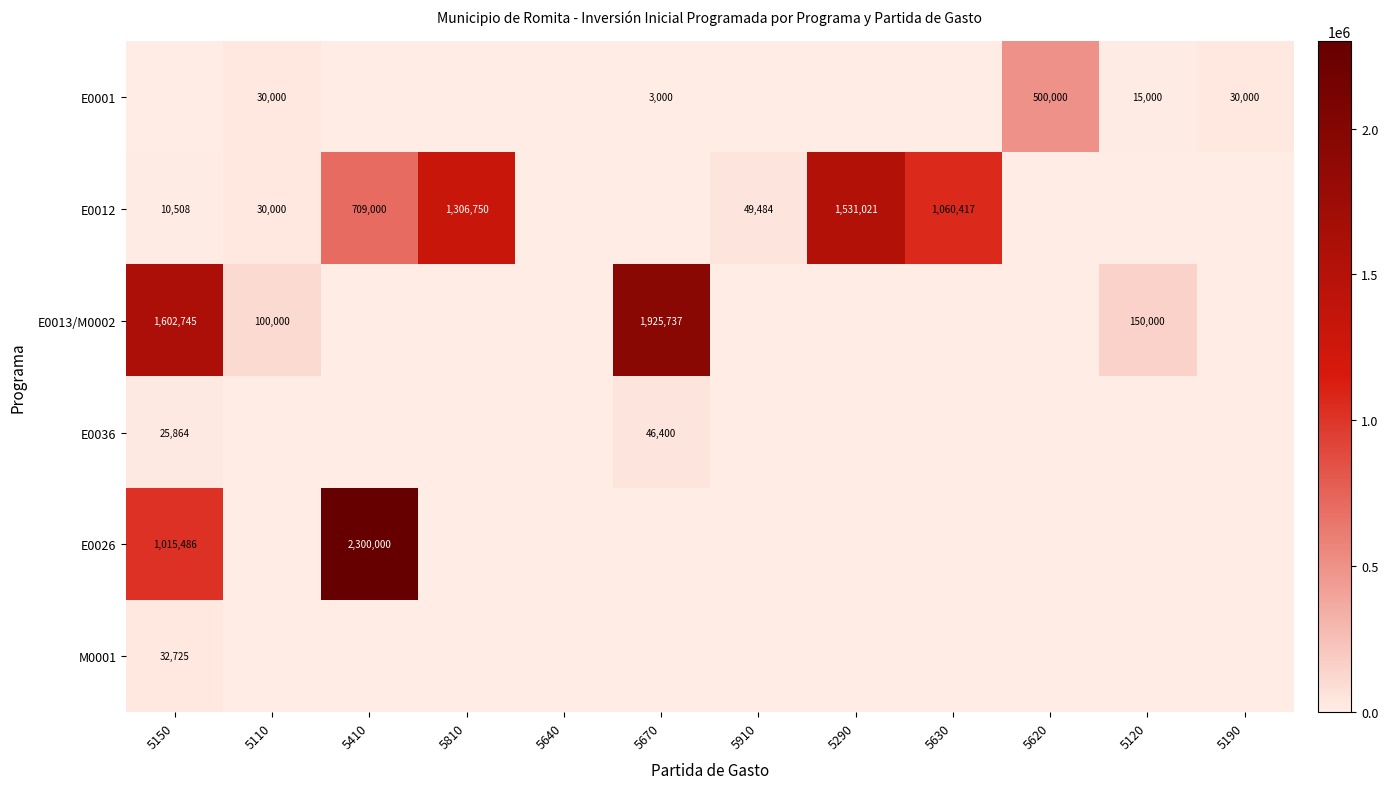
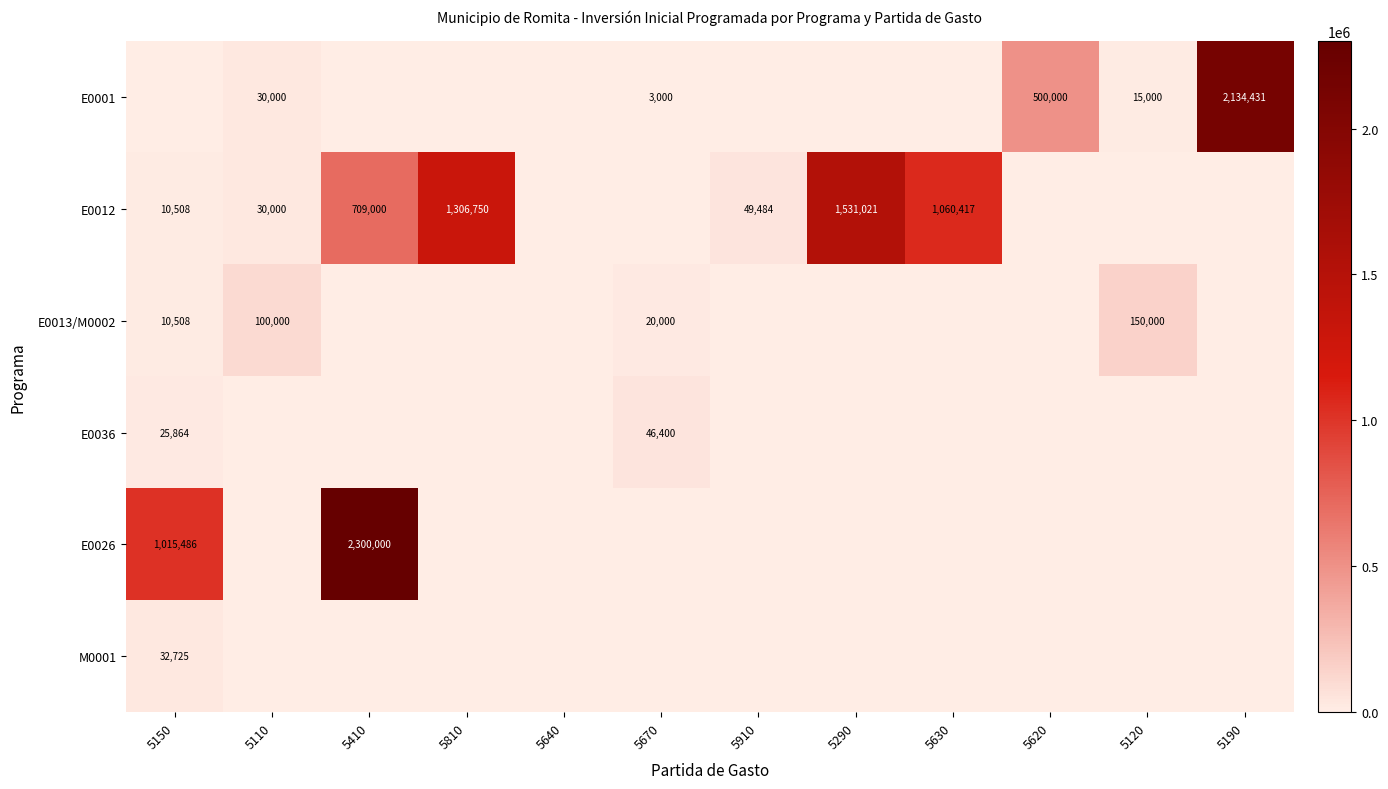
E0001, 5190: 30,000 -> 2,134,431
E0013/M0002, 5150: 1,602,745 -> 10,508
E0013/M0002, 5670: 1,925,737 -> 20,000
